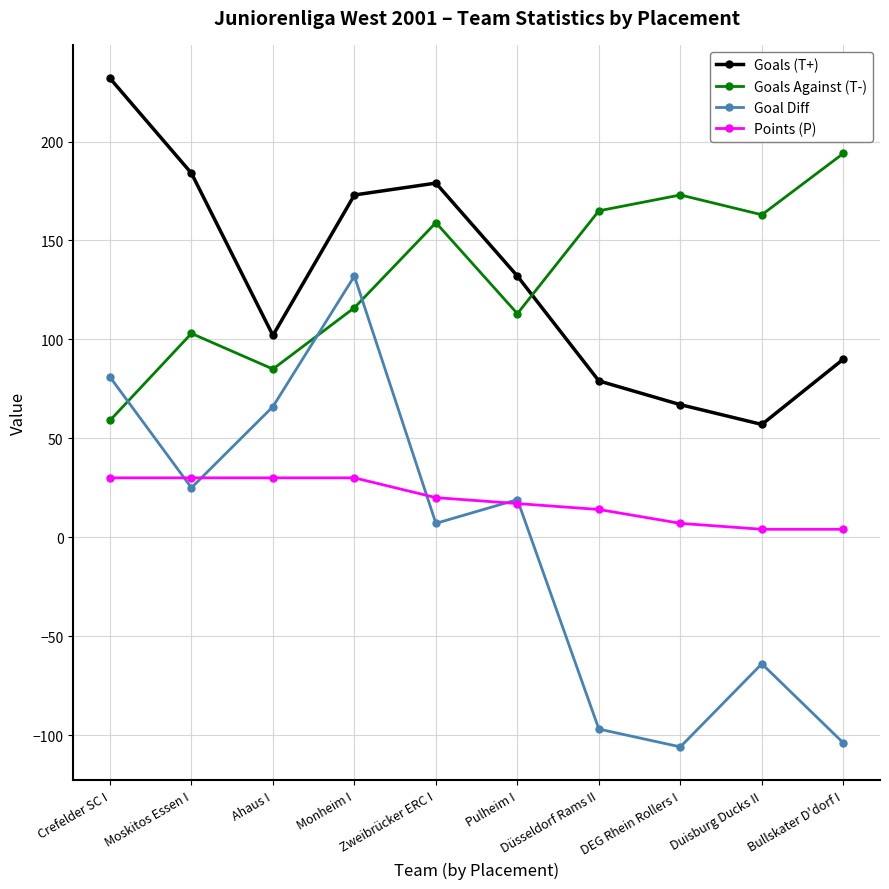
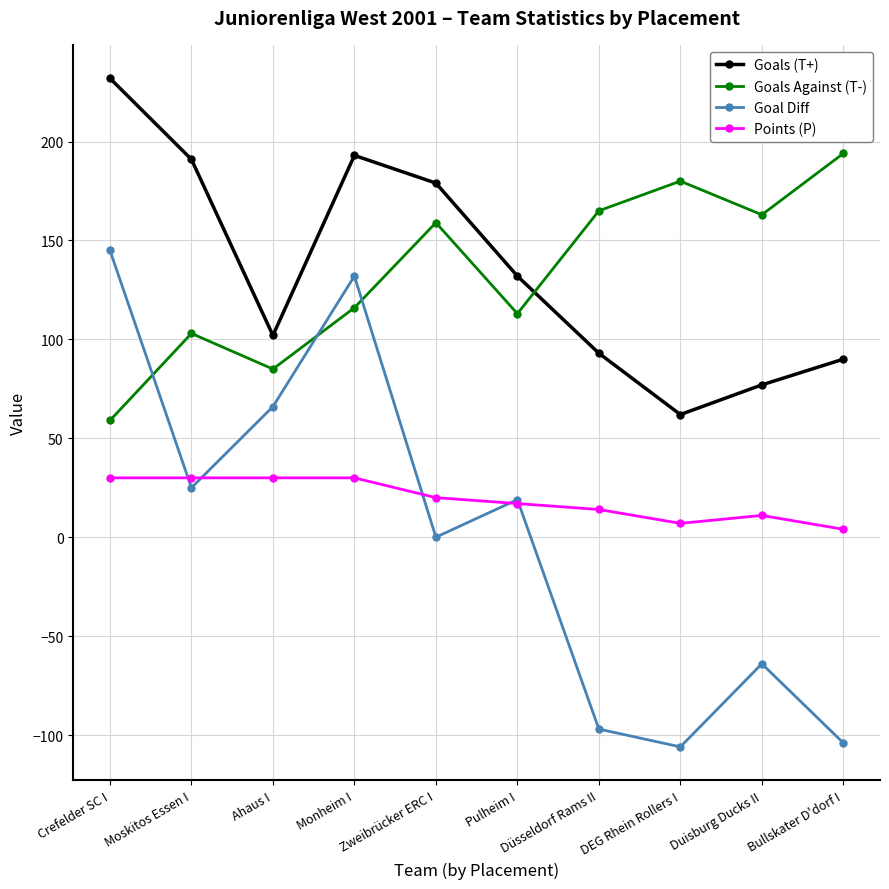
Goal Diff, Crefelder SC I: 81 -> 145
Goals (T+), Moskitos Essen I: 184 -> 191
Goals (T+), Monheim I: 173 -> 193
Goal Diff, Zweibrücker ERC I: 7 -> 0
Goals (T+), Düsseldorf Rams II: 79 -> 93
Goals (T+), DEG Rhein Rollers I: 67 -> 62
Goals Against (T-), DEG Rhein Rollers I: 173 -> 180
Goals (T+), Duisburg Ducks II: 57 -> 77
Points (P), Duisburg Ducks II: 4 -> 11
